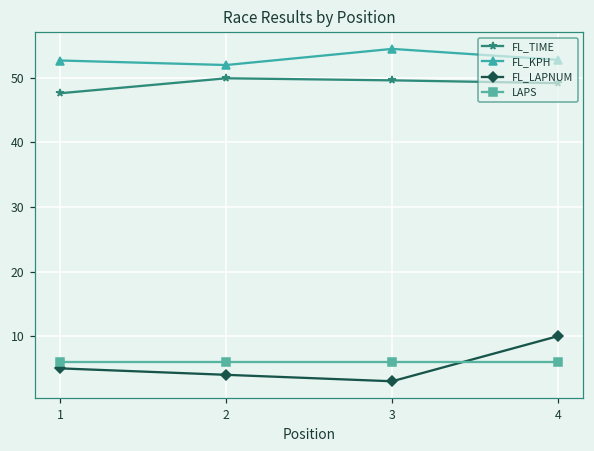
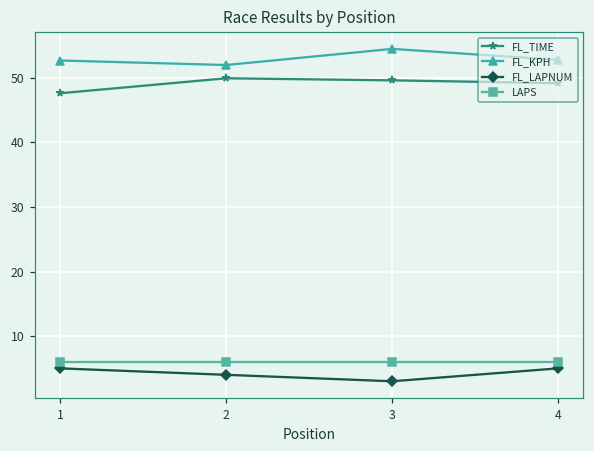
FL_LAPNUM, 4: 10 -> 5
